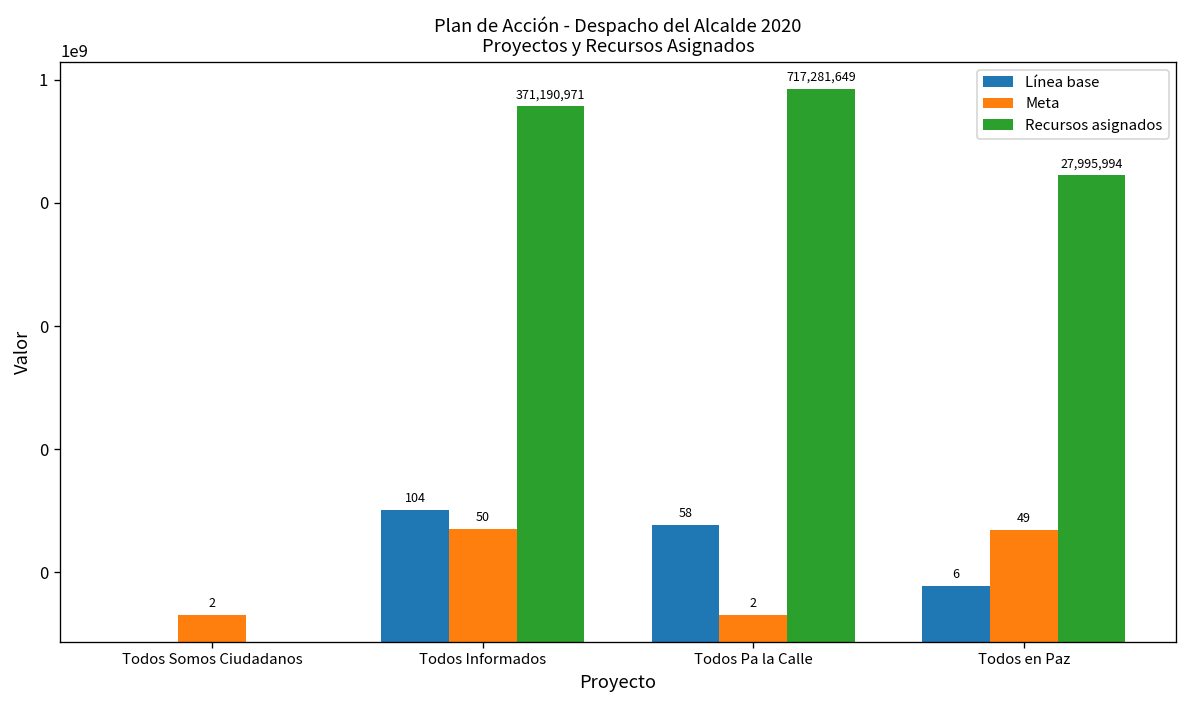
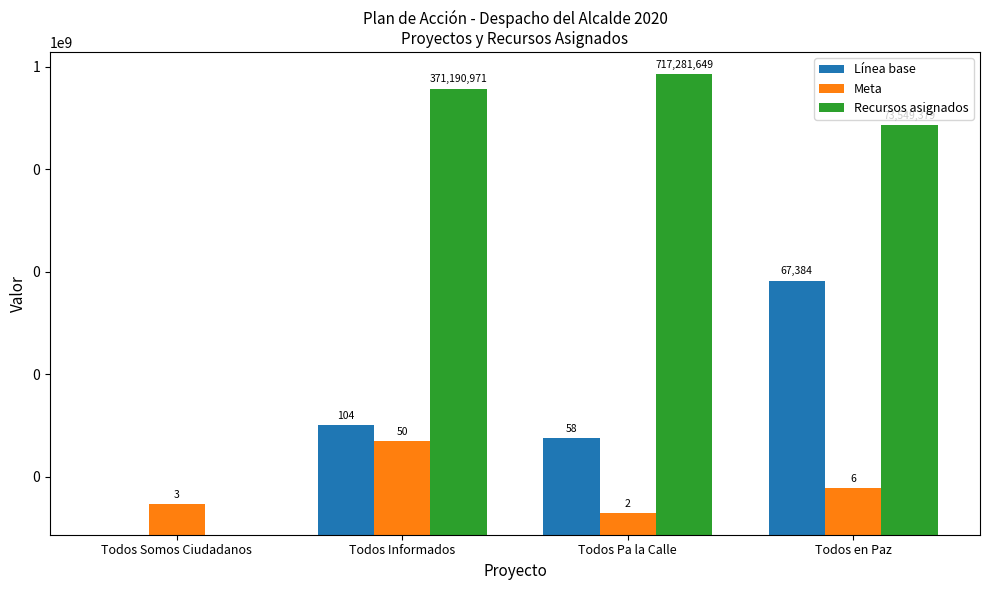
Meta, Todos Somos Ciudadanos: 2 -> 3
Línea base, Todos en Paz: 6 -> 67,384
Meta, Todos en Paz: 49 -> 6
Recursos asignados, Todos en Paz: 30000000 -> 70000000
